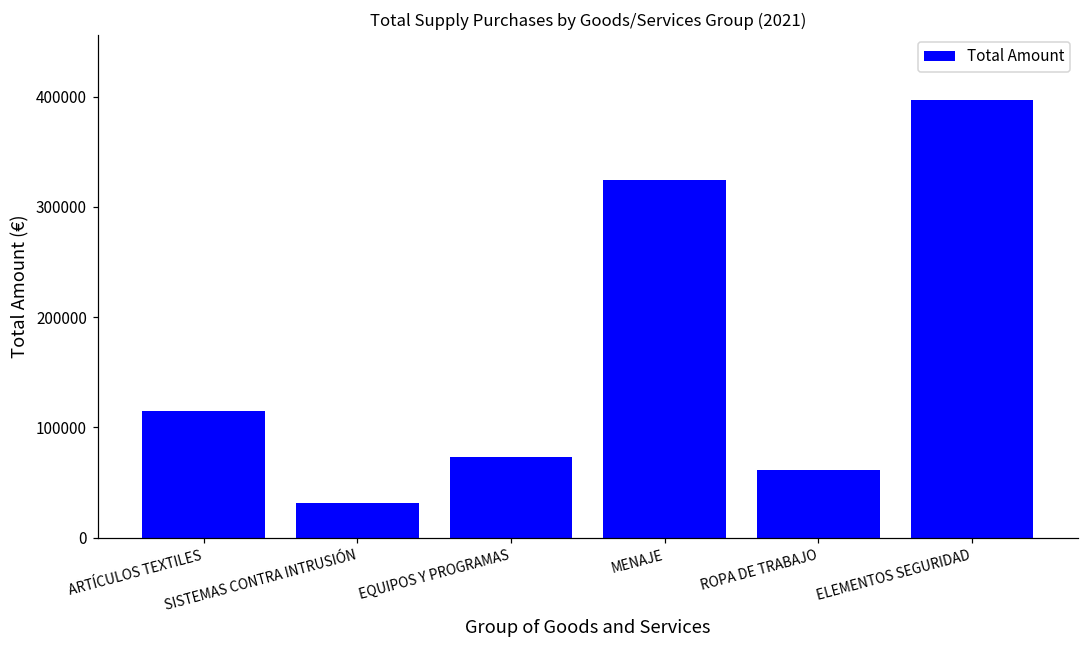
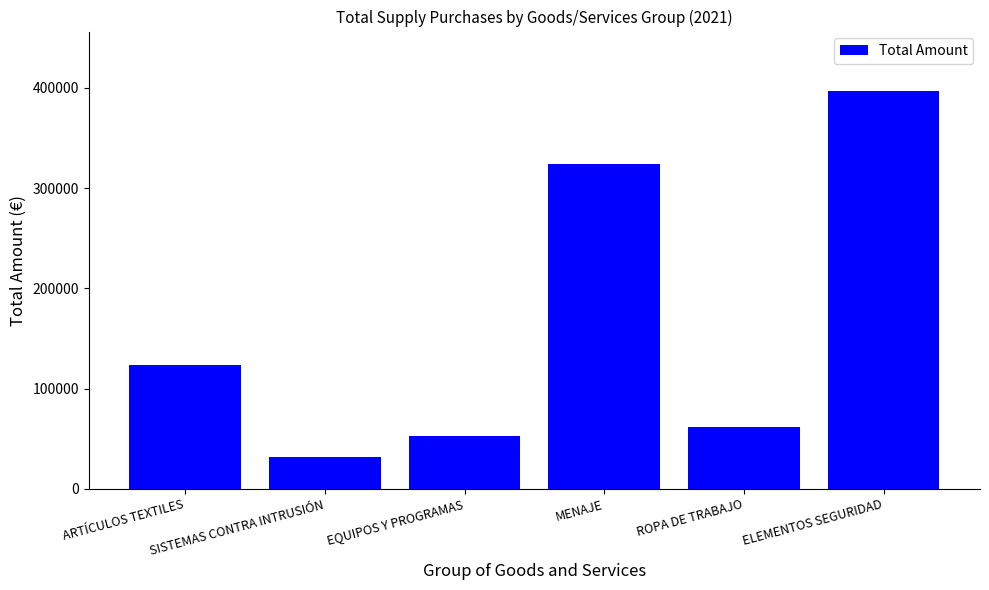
ARTÍCULOS TEXTILES: 115000 -> 124000
EQUIPOS Y PROGRAMAS: 73000 -> 52000
